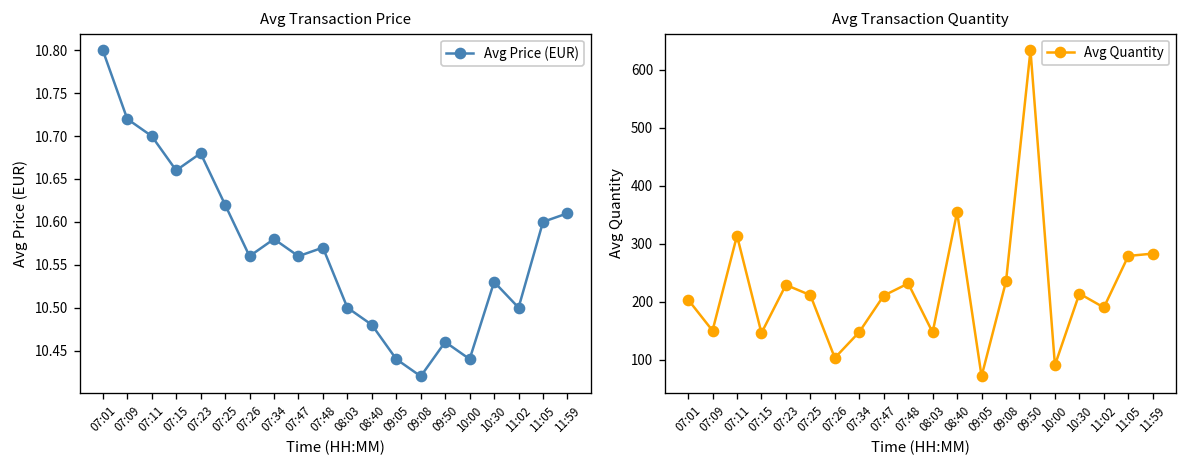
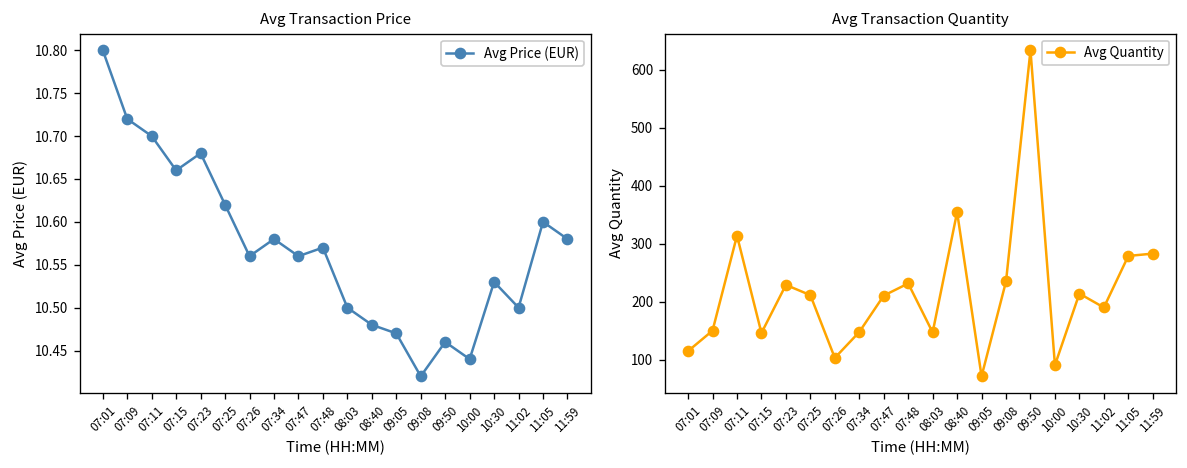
Avg Transaction Price, 09:05: 10.44 -> 10.47
Avg Transaction Price, 11:59: 10.61 -> 10.58
Avg Transaction Quantity, 07:01: 200 -> 110
